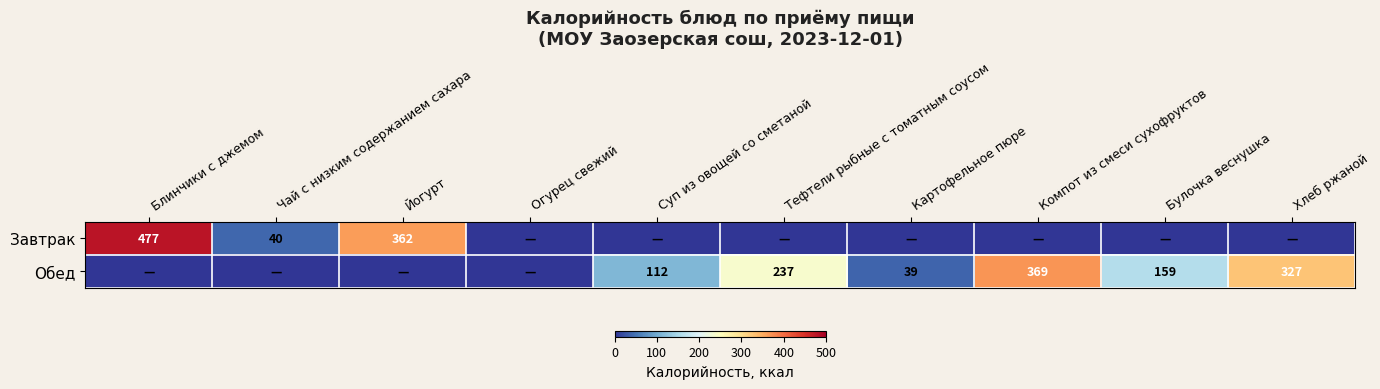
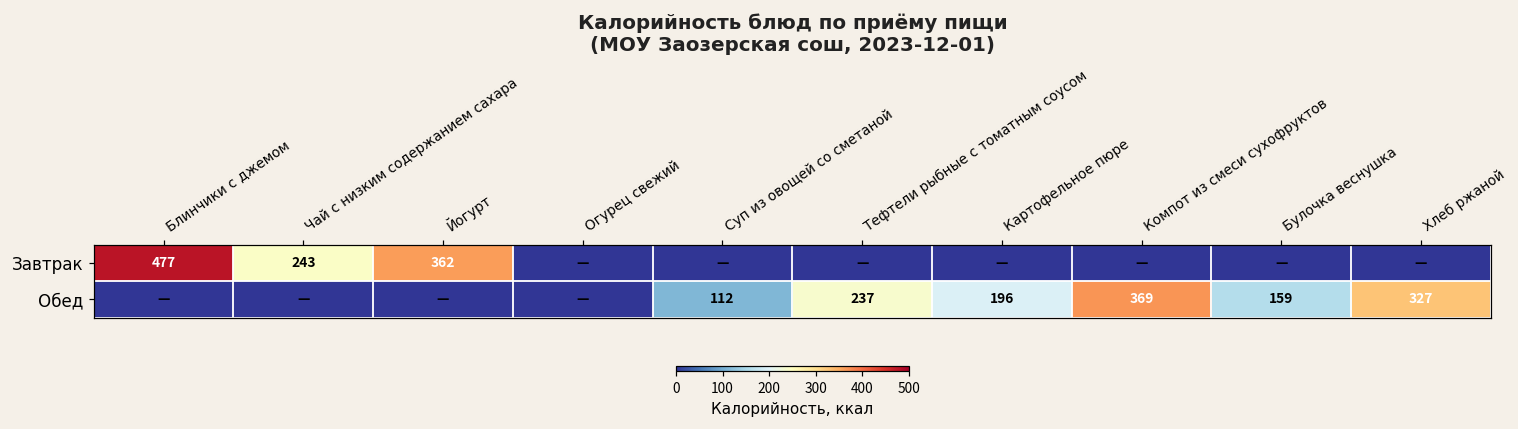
Завтрак, Чай с низким содержанием сахара: 40 -> 243
Обед, Картофельное пюре: 39 -> 196
